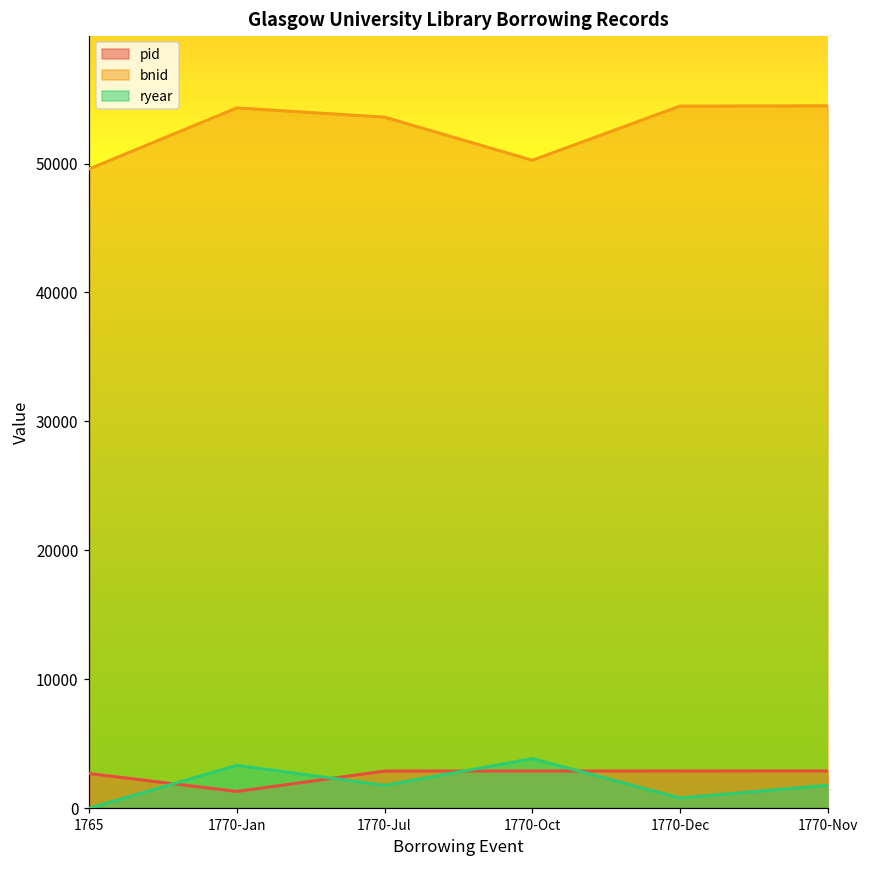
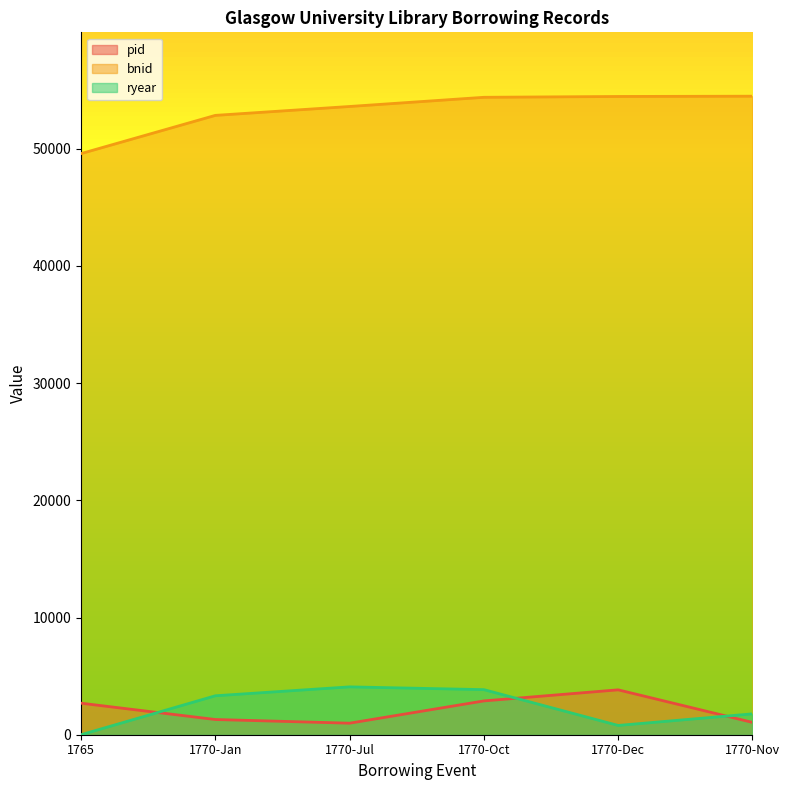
bnid, 1770-Jan: 54300 -> 52800
pid, 1770-Jul: 2900 -> 1000
ryear, 1770-Jul: 1800 -> 4100
bnid, 1770-Oct: 50300 -> 54400
pid, 1770-Dec: 2900 -> 3800
pid, 1770-Nov: 2900 -> 1100
